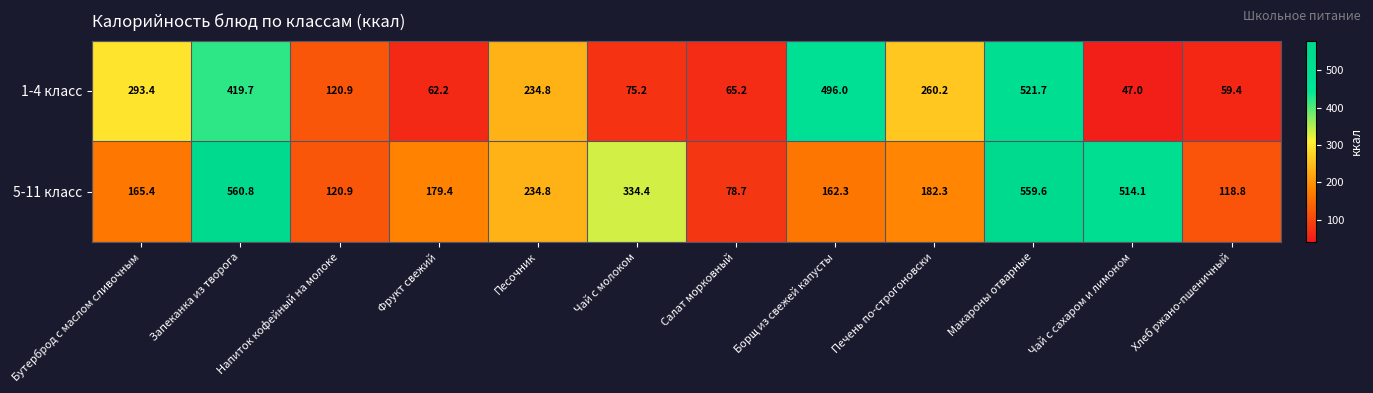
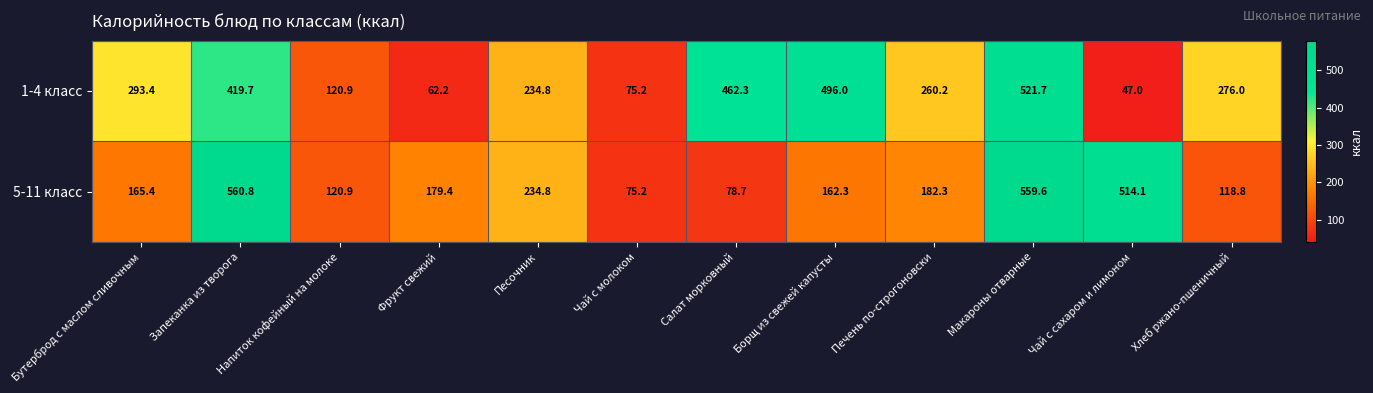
1-4 класс, Салат морковный: 65.2 -> 462.3
1-4 класс, Хлеб ржано-пшеничный: 59.4 -> 276.0
5-11 класс, Чай с молоком: 334.4 -> 75.2
